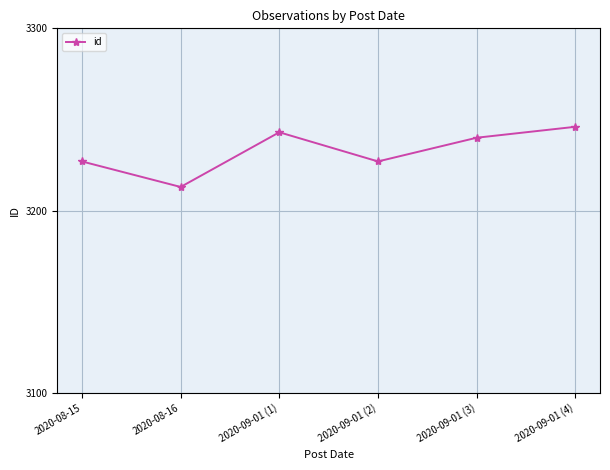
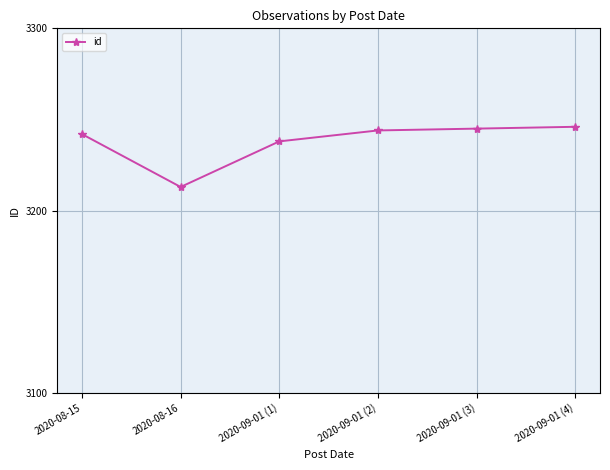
2020-08-15: 3227 -> 3242
2020-09-01 (1): 3243 -> 3238
2020-09-01 (2): 3227 -> 3244
2020-09-01 (3): 3240 -> 3245
